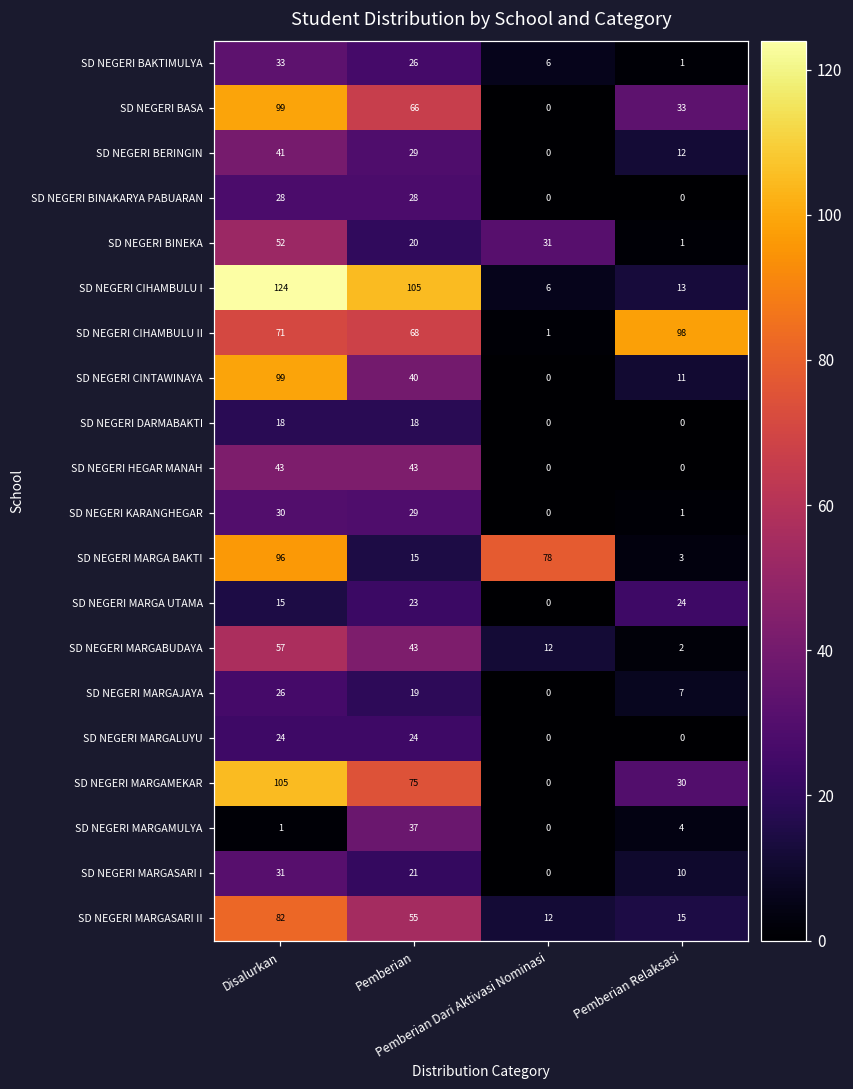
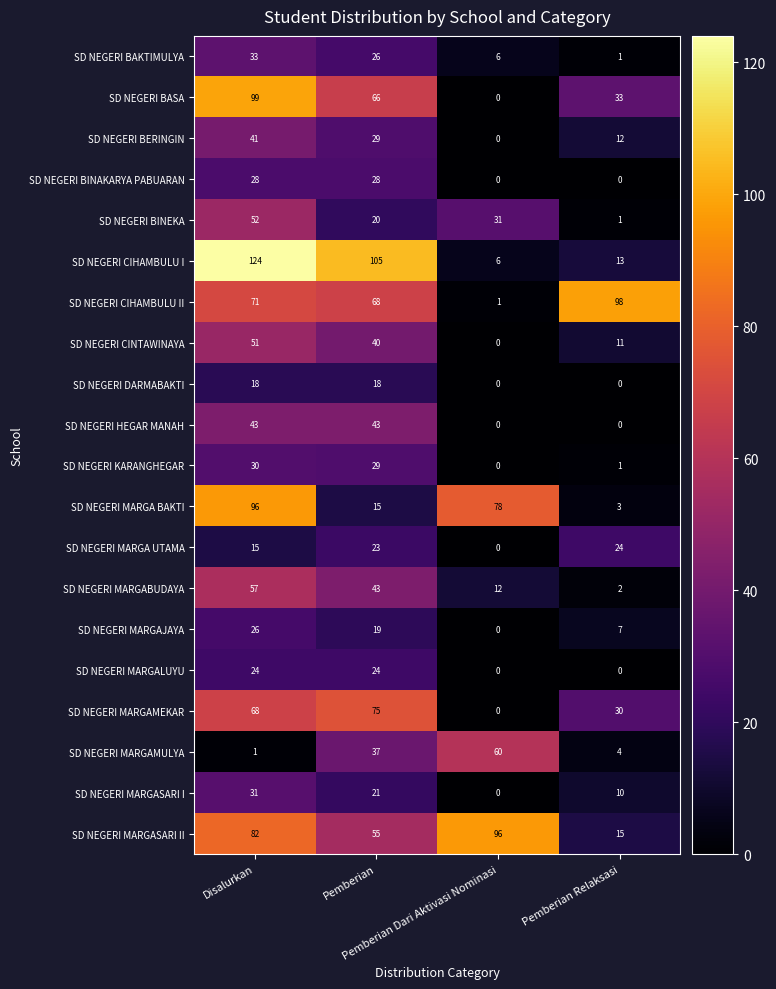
SD NEGERI CINTAWINAYA, Disalurkan: 99 -> 51
SD NEGERI MARGAMEKAR, Disalurkan: 105 -> 68
SD NEGERI MARGAMULYA, Pemberian Dari Aktivasi Nominasi: 0 -> 60
SD NEGERI MARGASARI II, Pemberian Dari Aktivasi Nominasi: 12 -> 96
